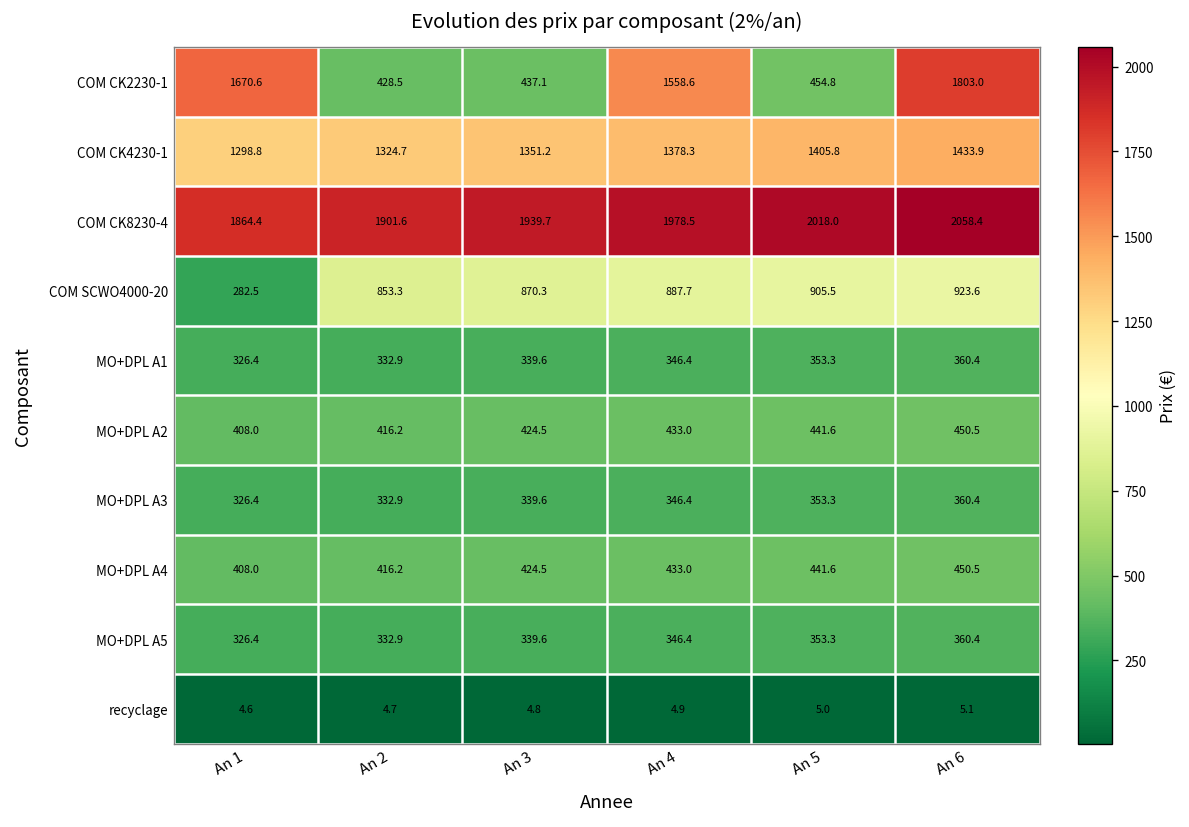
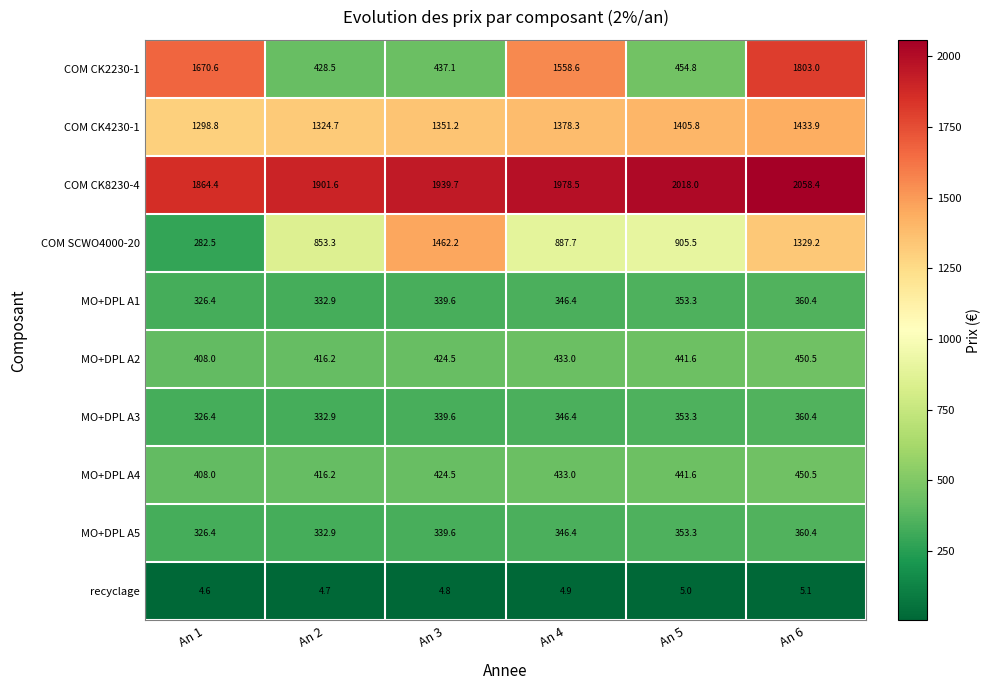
COM SCWO4000-20, An 3: 870.3 -> 1462.2
COM SCWO4000-20, An 6: 923.6 -> 1329.2
